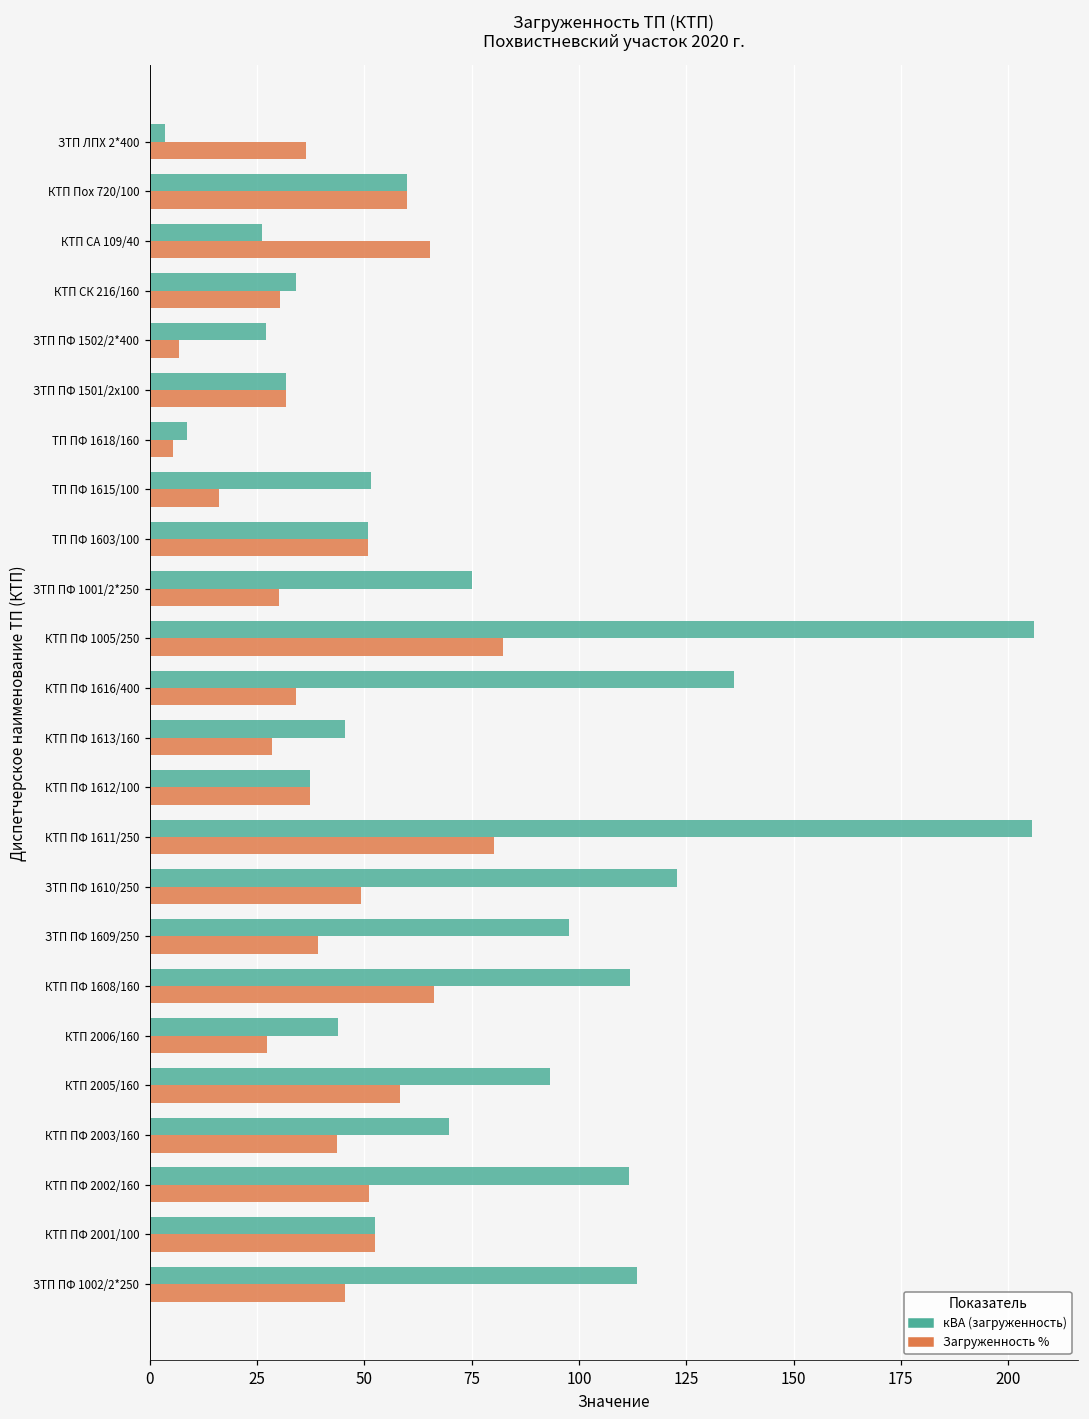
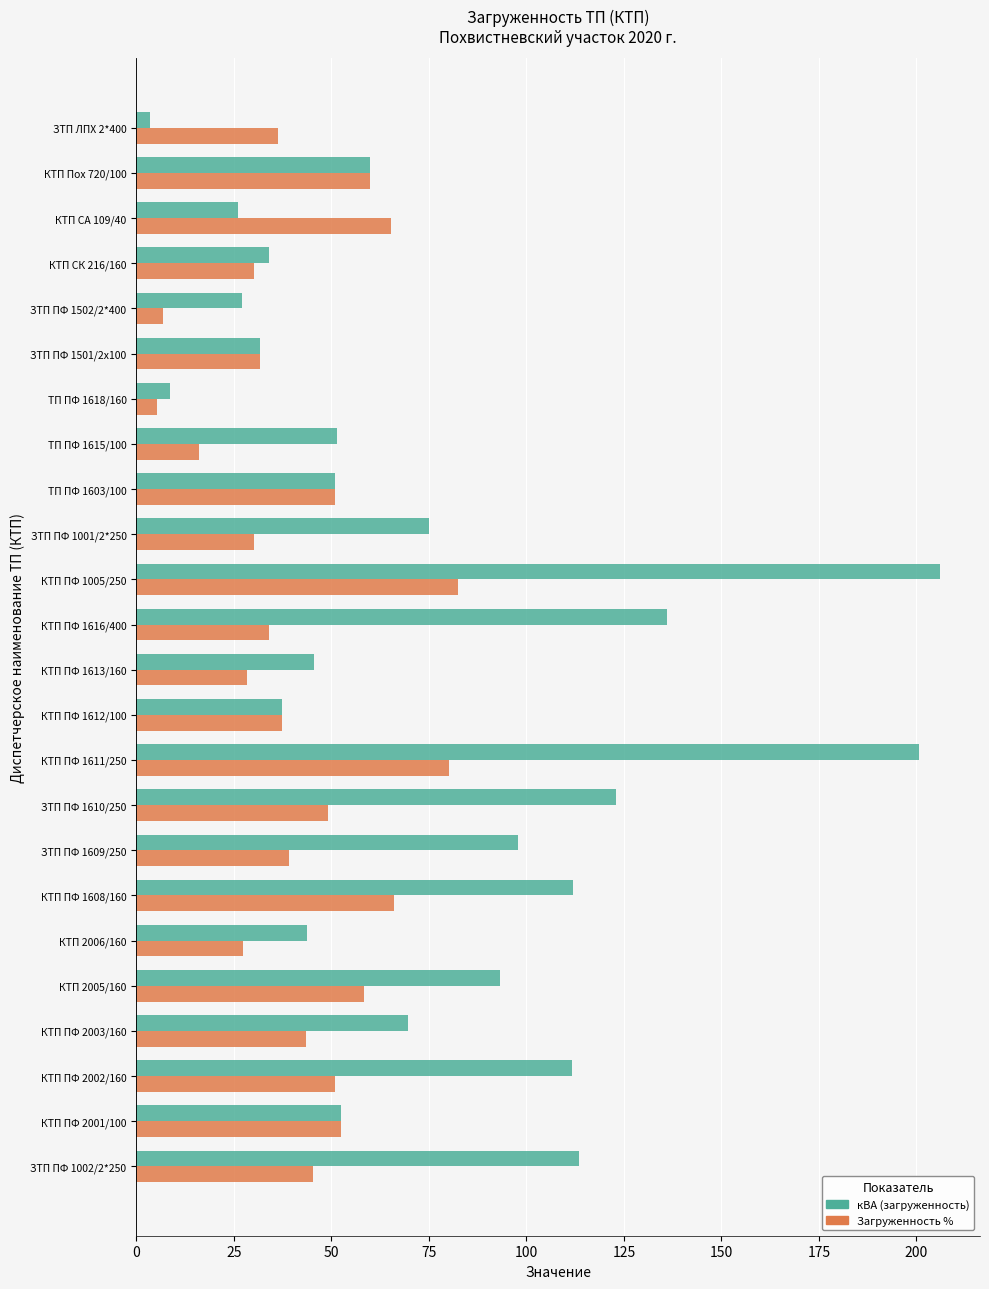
кВА (загруженность), КТП ПФ 1611/250: 206 -> 201
